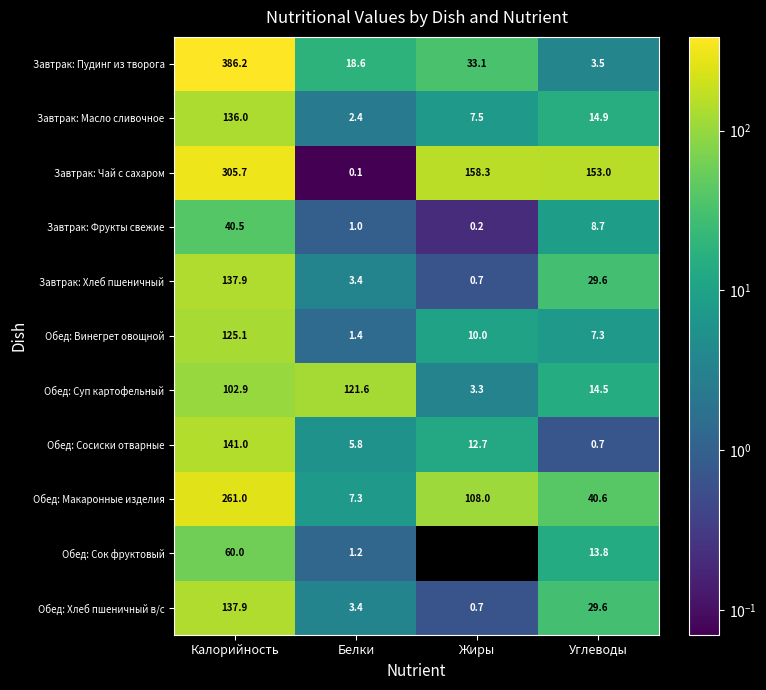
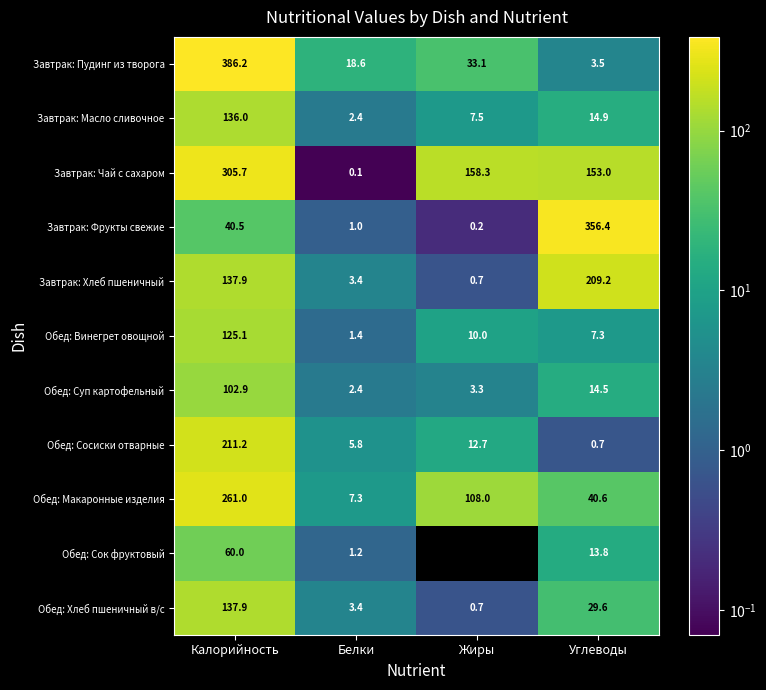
Завтрак: Фрукты свежие, Углеводы: 8.7 -> 356.4
Завтрак: Хлеб пшеничный, Углеводы: 29.6 -> 209.2
Обед: Суп картофельный, Белки: 121.6 -> 2.4
Обед: Сосиски отварные, Калорийность: 141.0 -> 211.2
